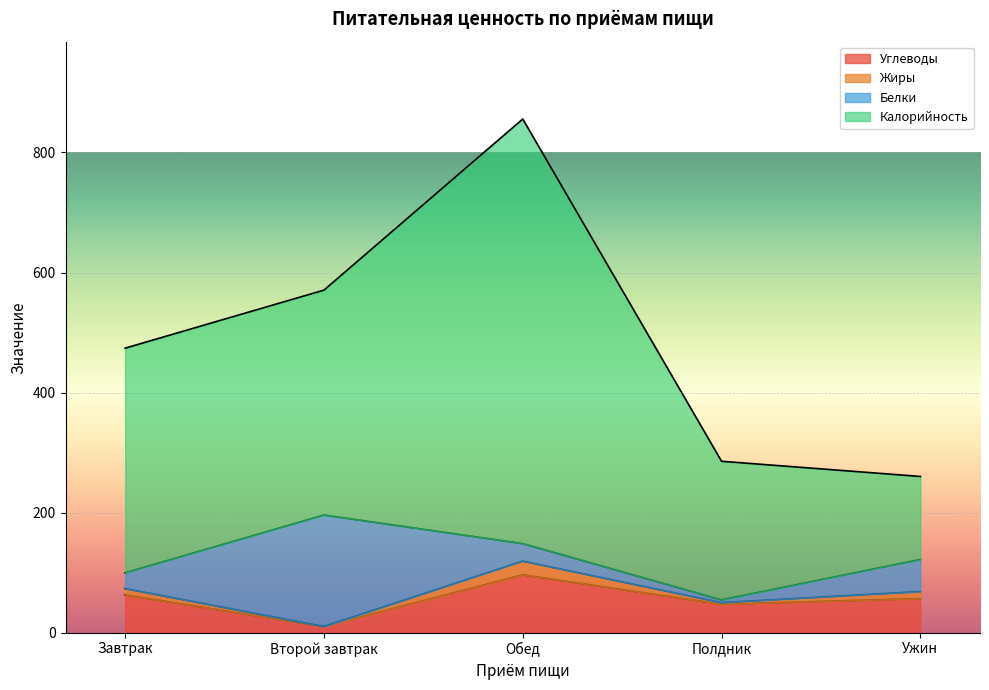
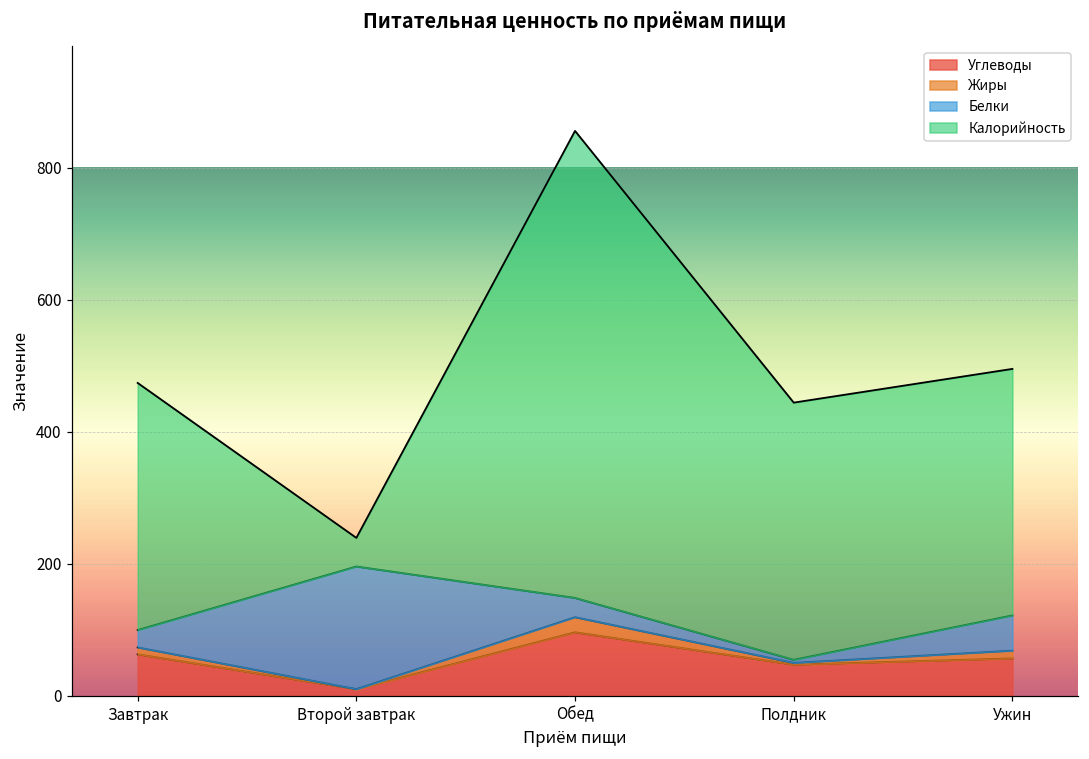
Калорийность, Второй завтрак: 370 -> 40
Калорийность, Полдник: 230 -> 390
Калорийность, Ужин: 140 -> 370
